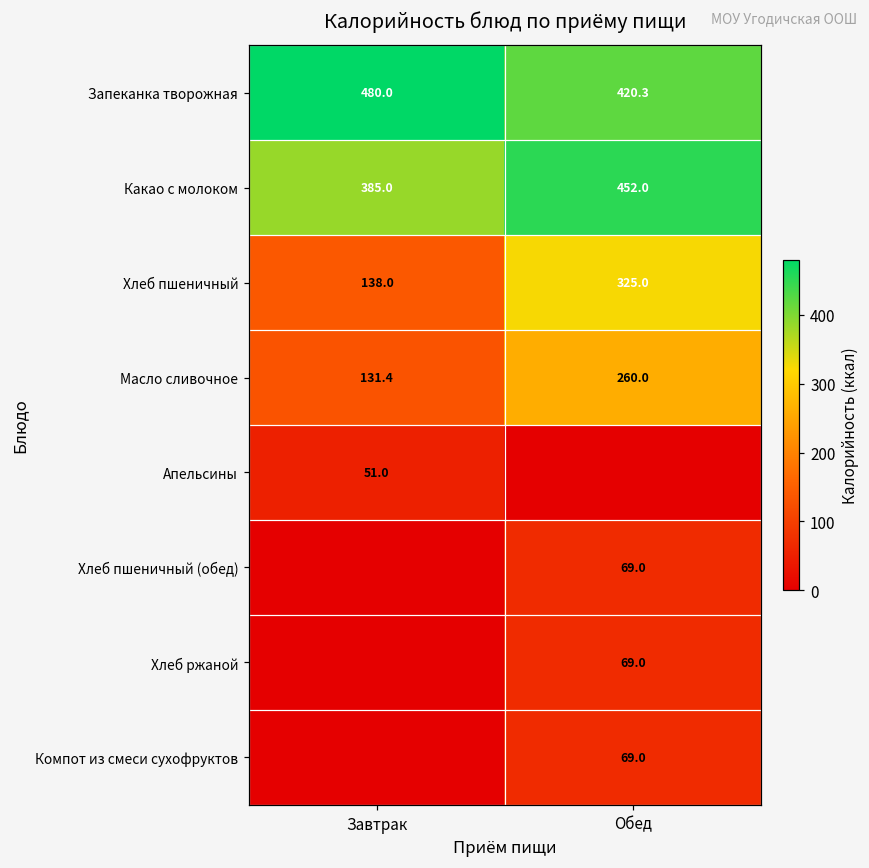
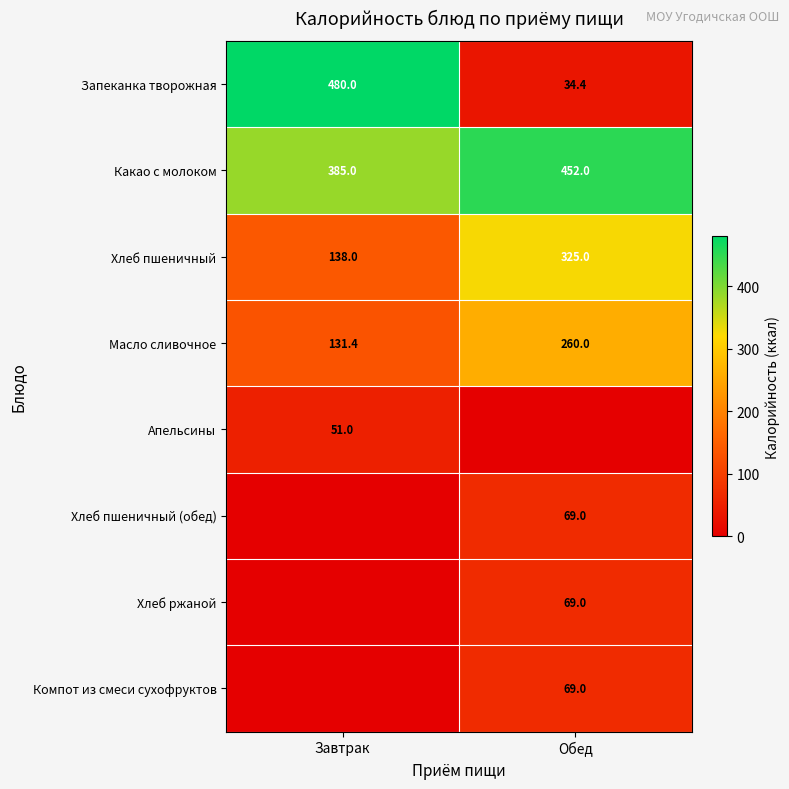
Запеканка творожная, Обед: 420.3 -> 34.4
